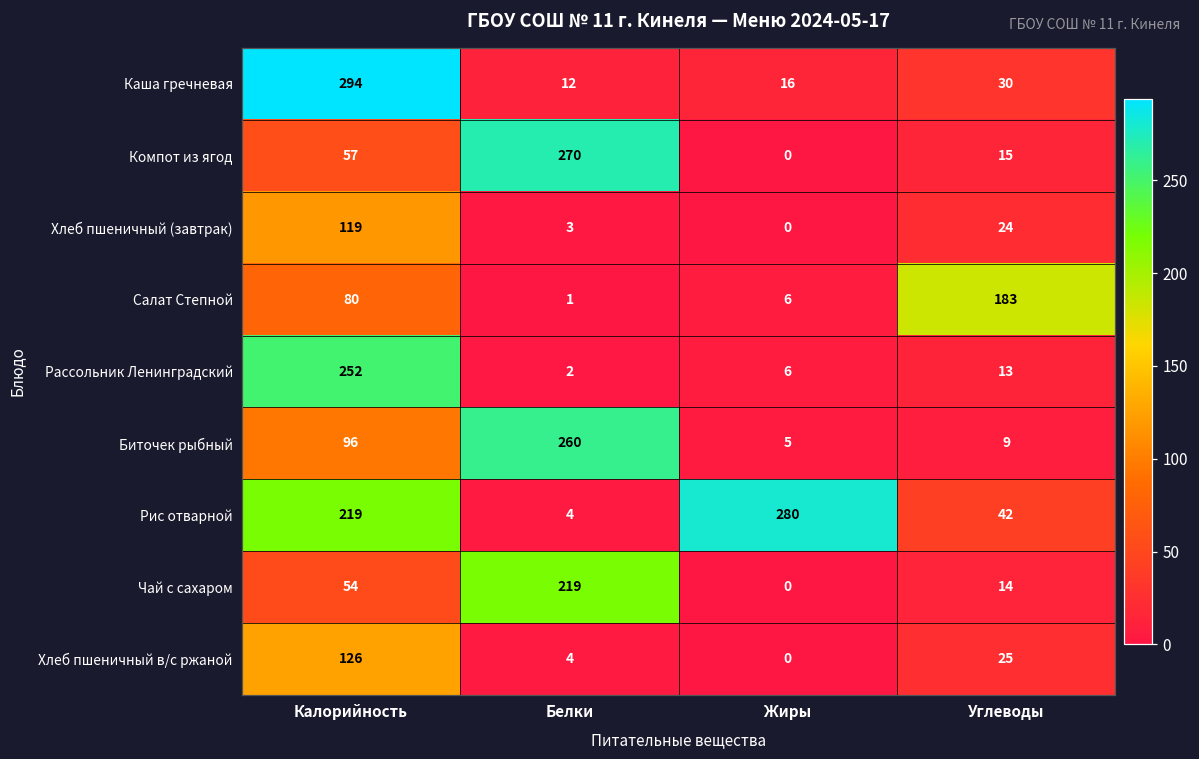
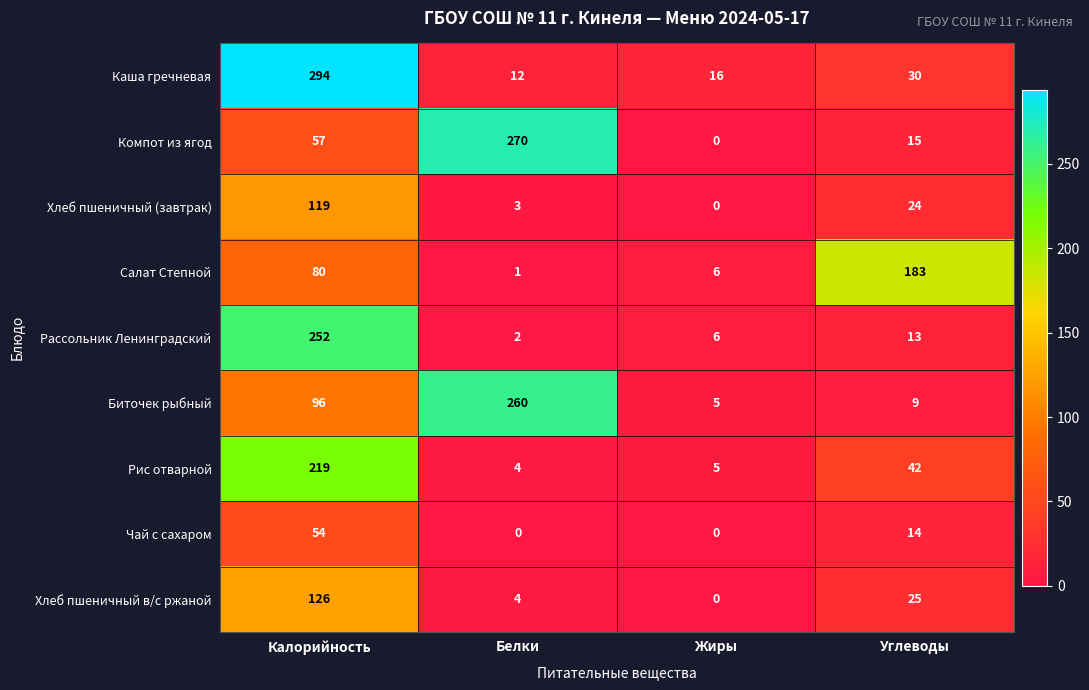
Рис отварной, Жиры: 280 -> 5
Чай с сахаром, Белки: 219 -> 0
